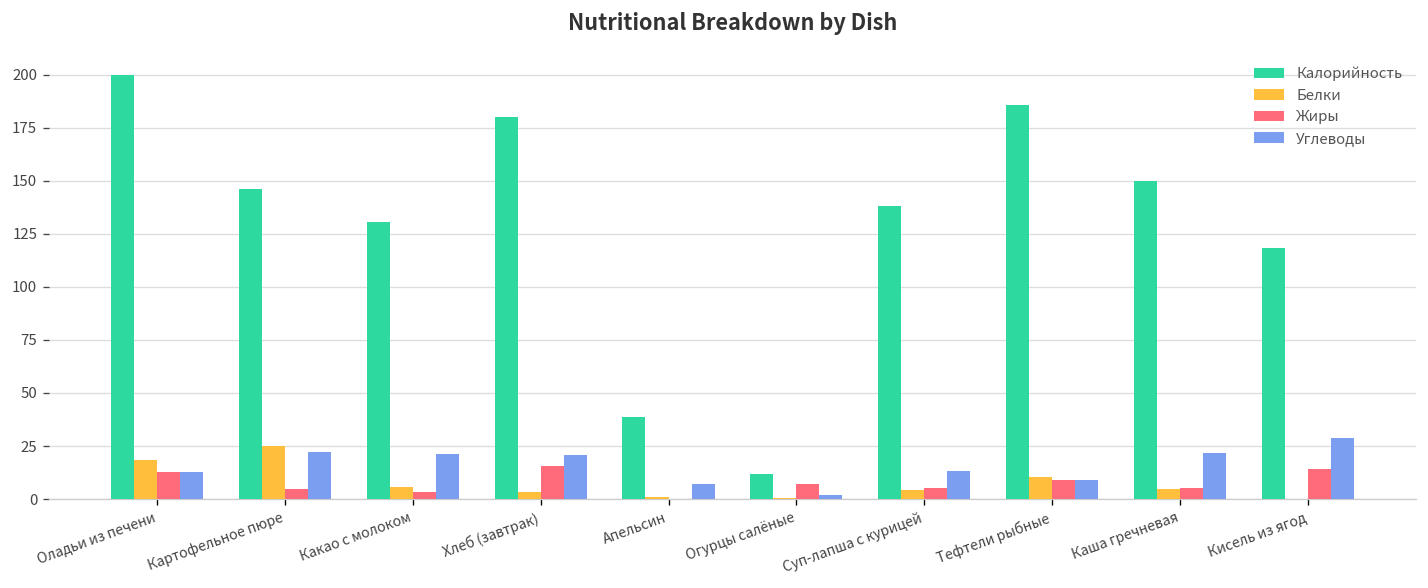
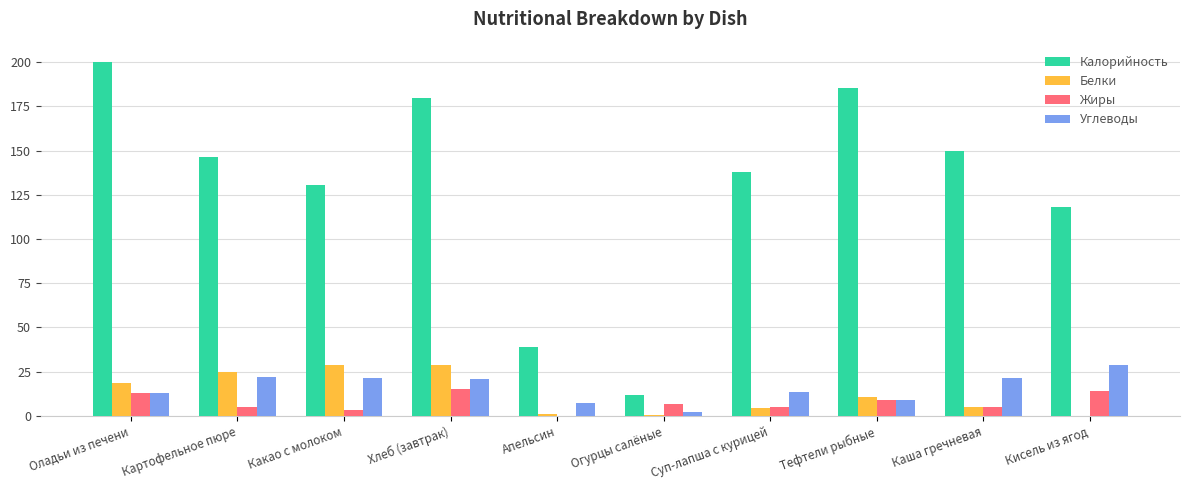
Белки, Какао с молоком: 6 -> 29
Белки, Хлеб (завтрак): 3 -> 29
